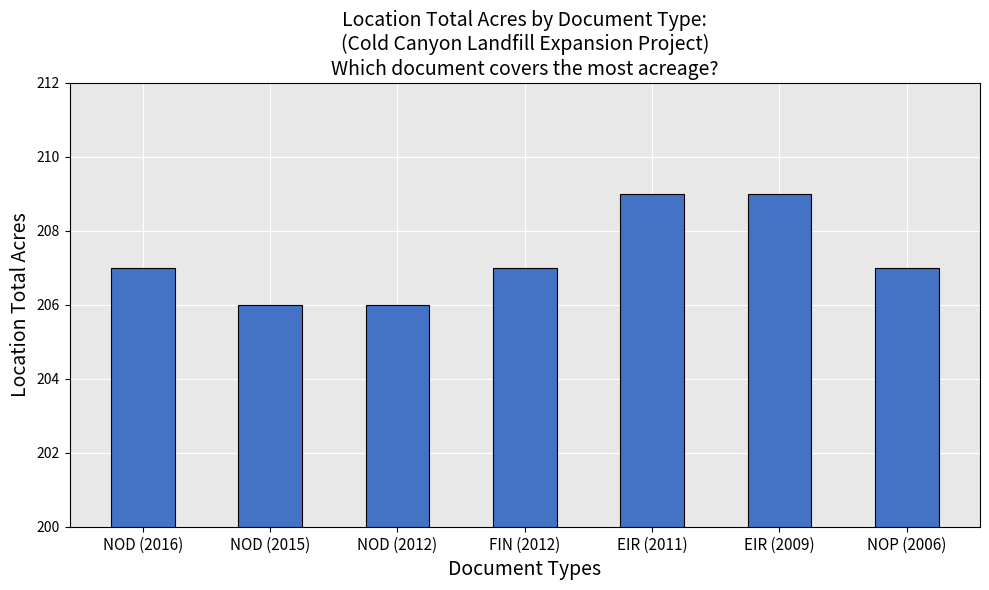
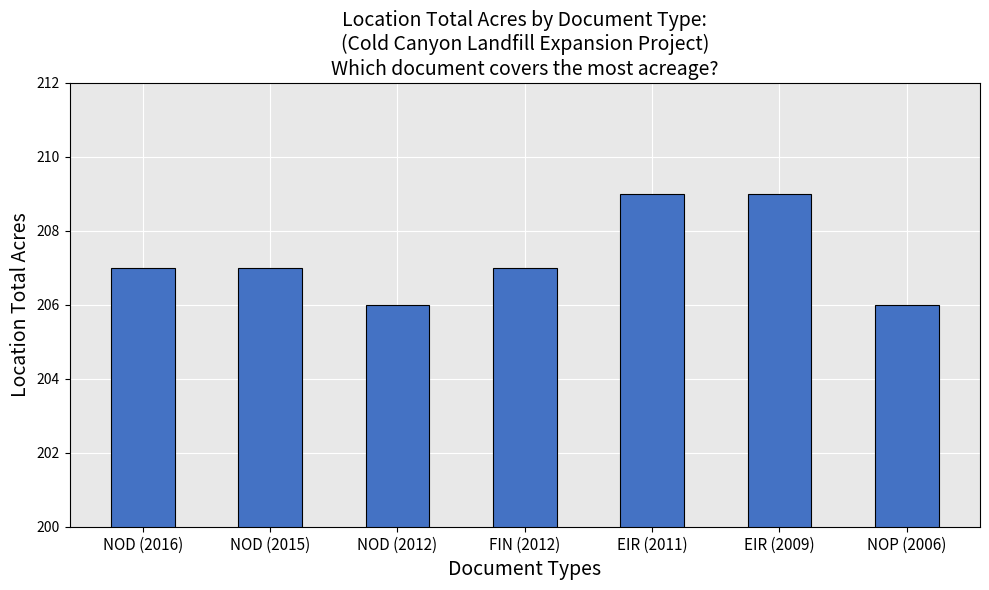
NOD (2015): 206 -> 207
NOP (2006): 207 -> 206
